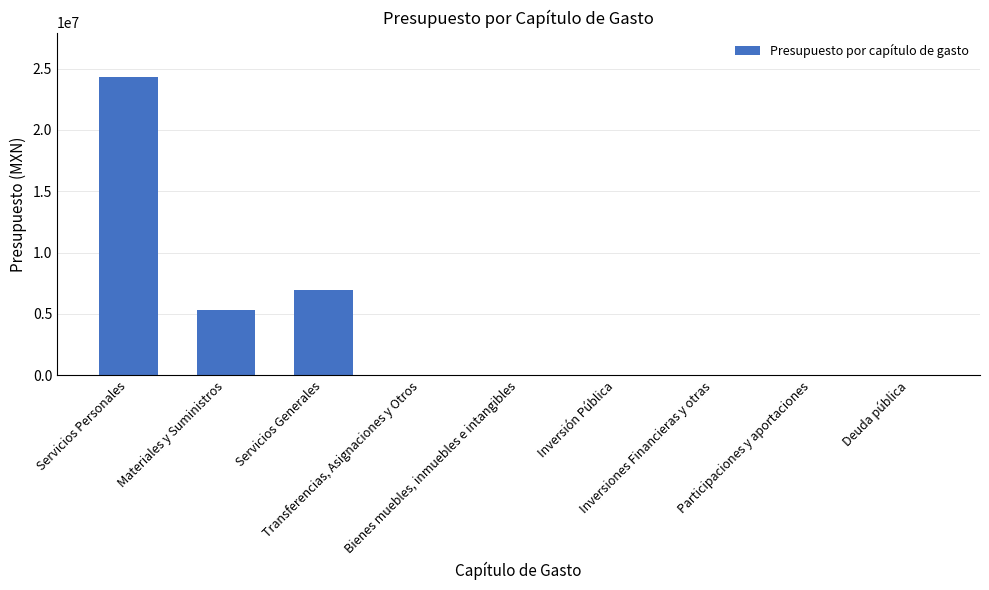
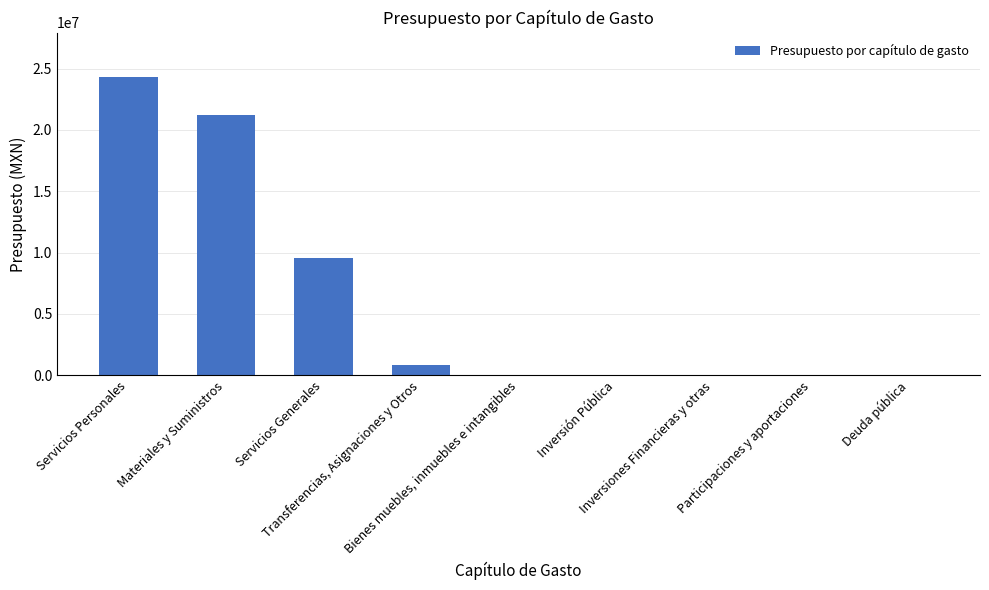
Materiales y Suministros: 5300000 -> 21200000
Servicios Generales: 6900000 -> 9600000
Transferencias, Asignaciones y Otros: 100000 -> 800000
